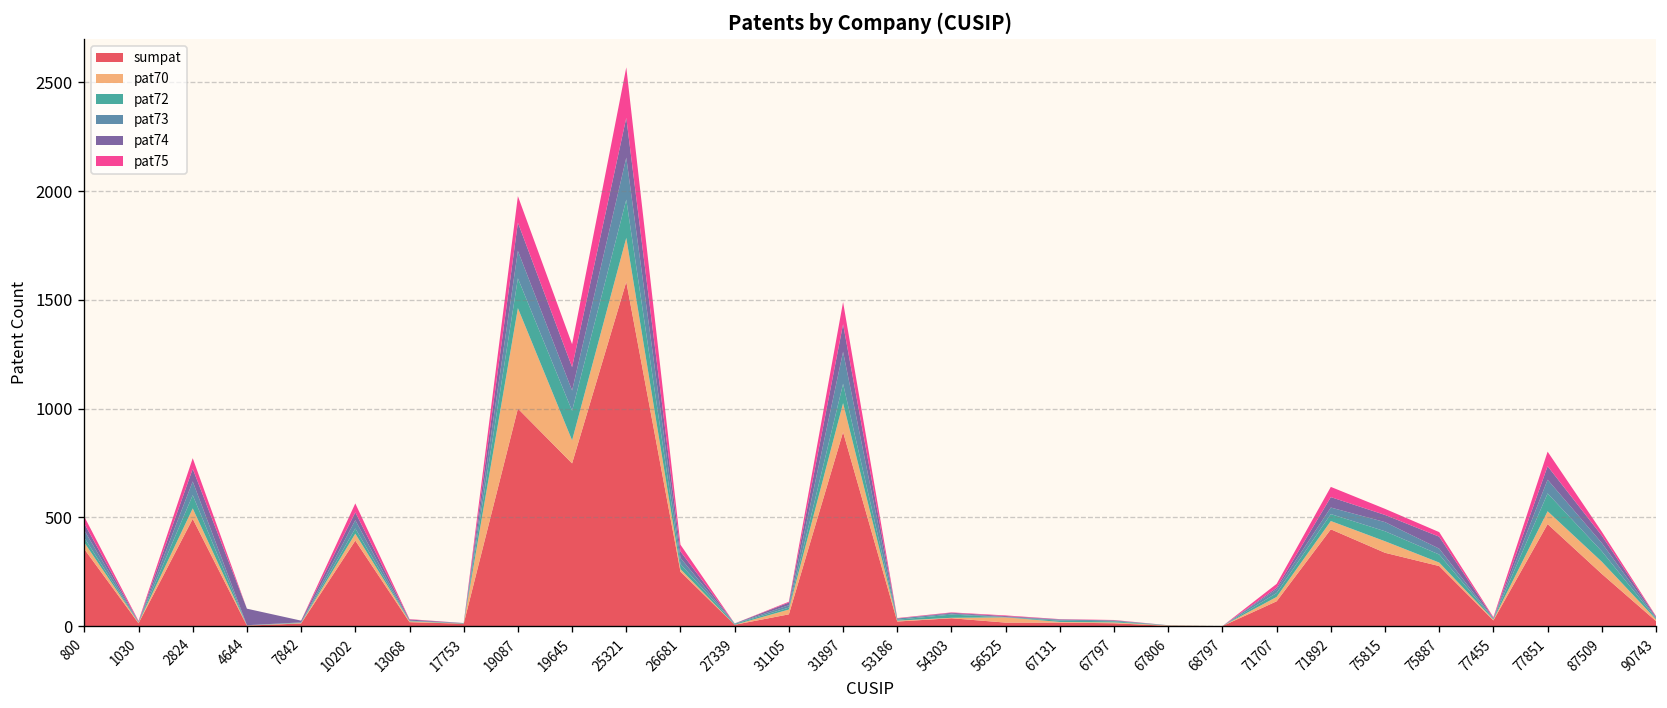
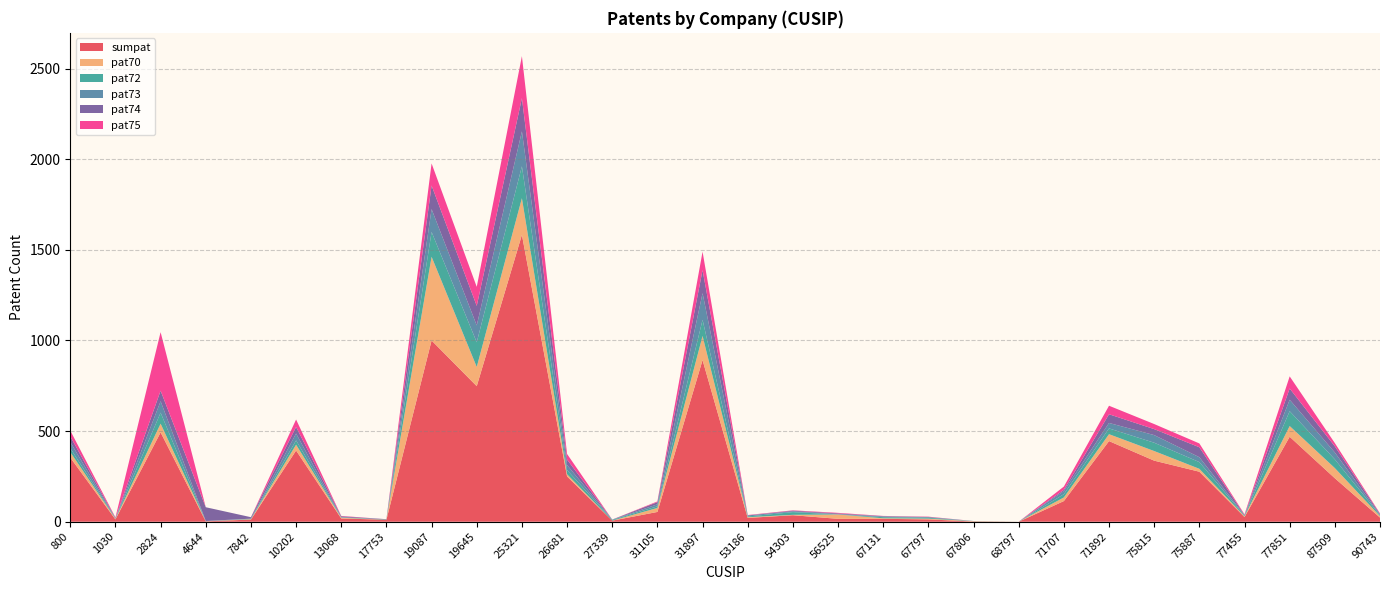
pat75, 2824: 50 -> 320
